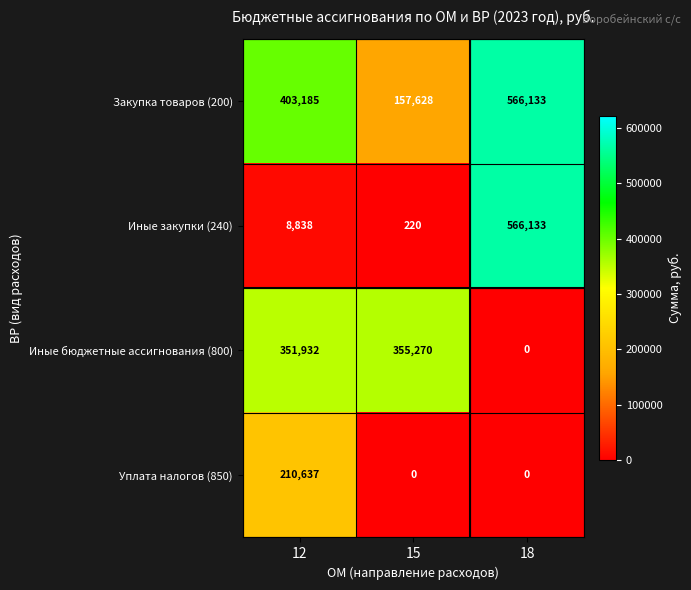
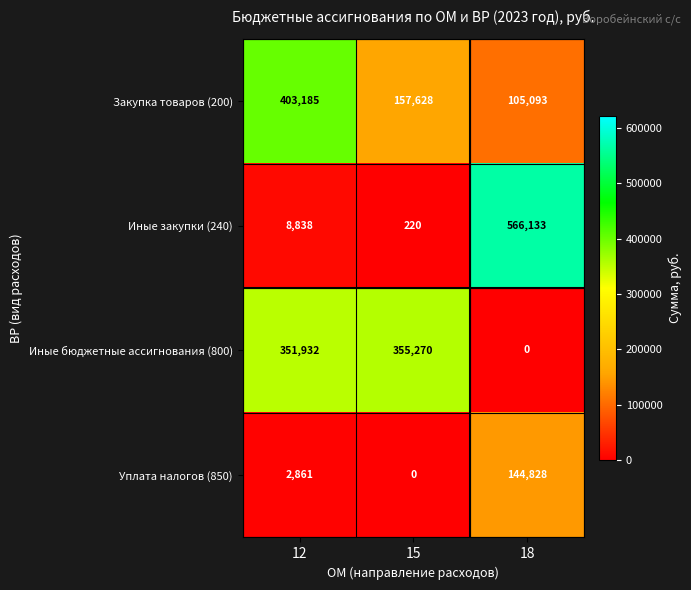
Закупка товаров (200), 18: 566,133 -> 105,093
Уплата налогов (850), 12: 210,637 -> 2,861
Уплата налогов (850), 18: 0 -> 144,828
